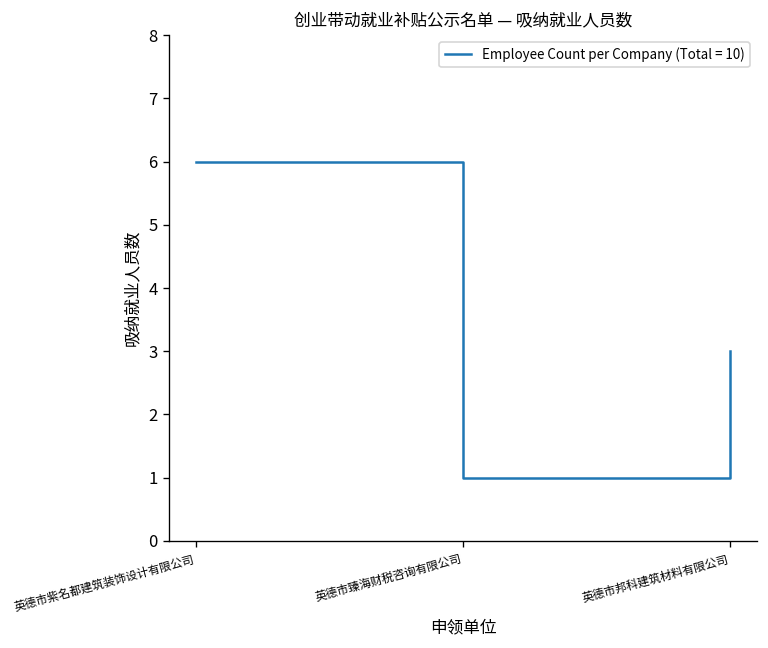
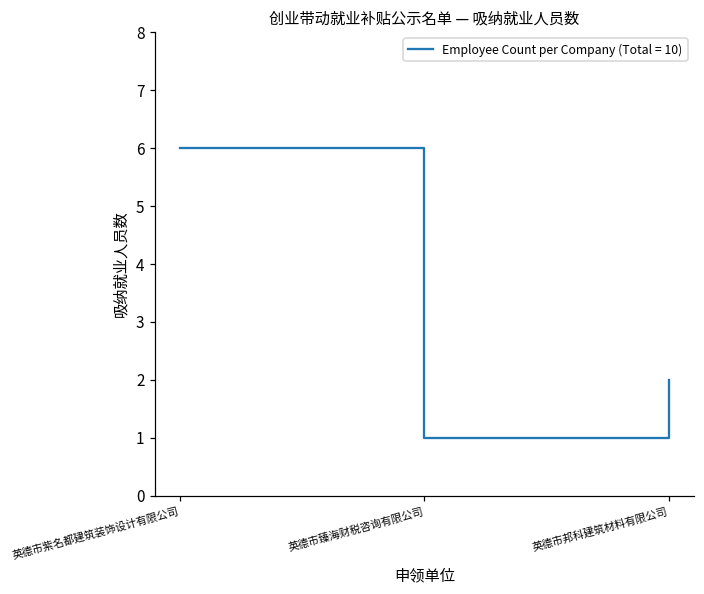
英德市邦科建筑材料有限公司: 3 -> 2
